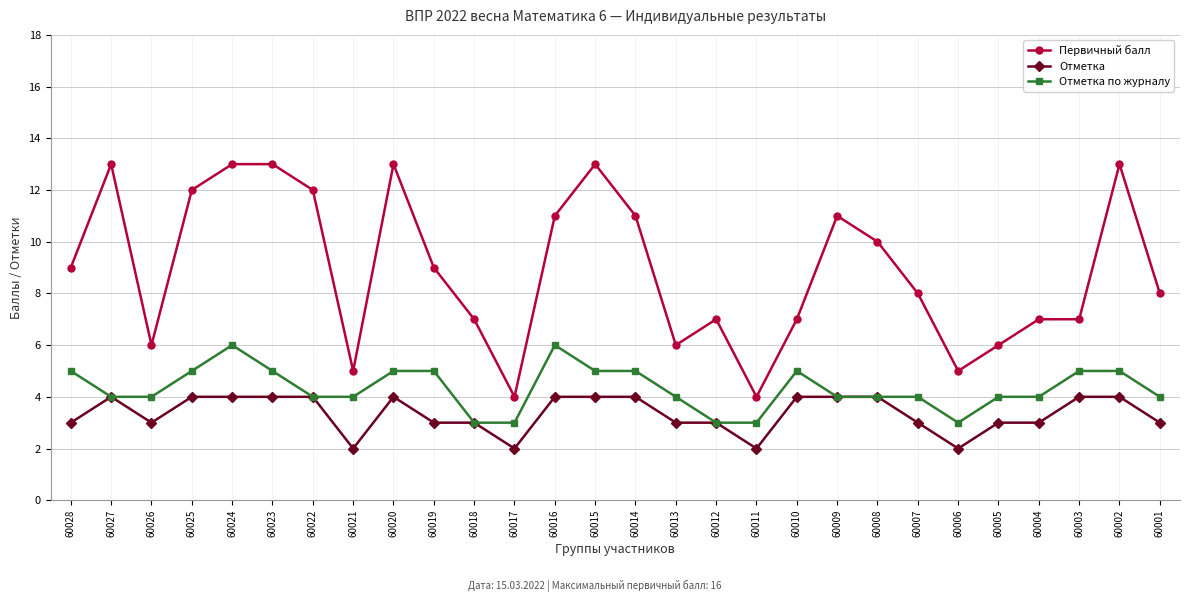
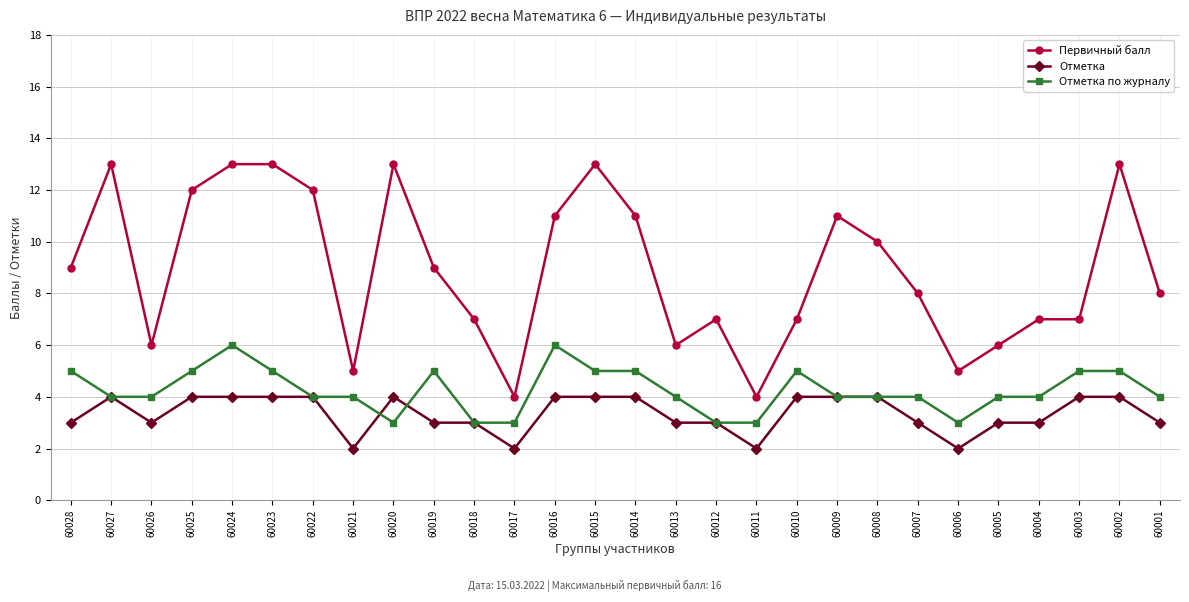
Отметка по журналу, 60020: 5 -> 3
